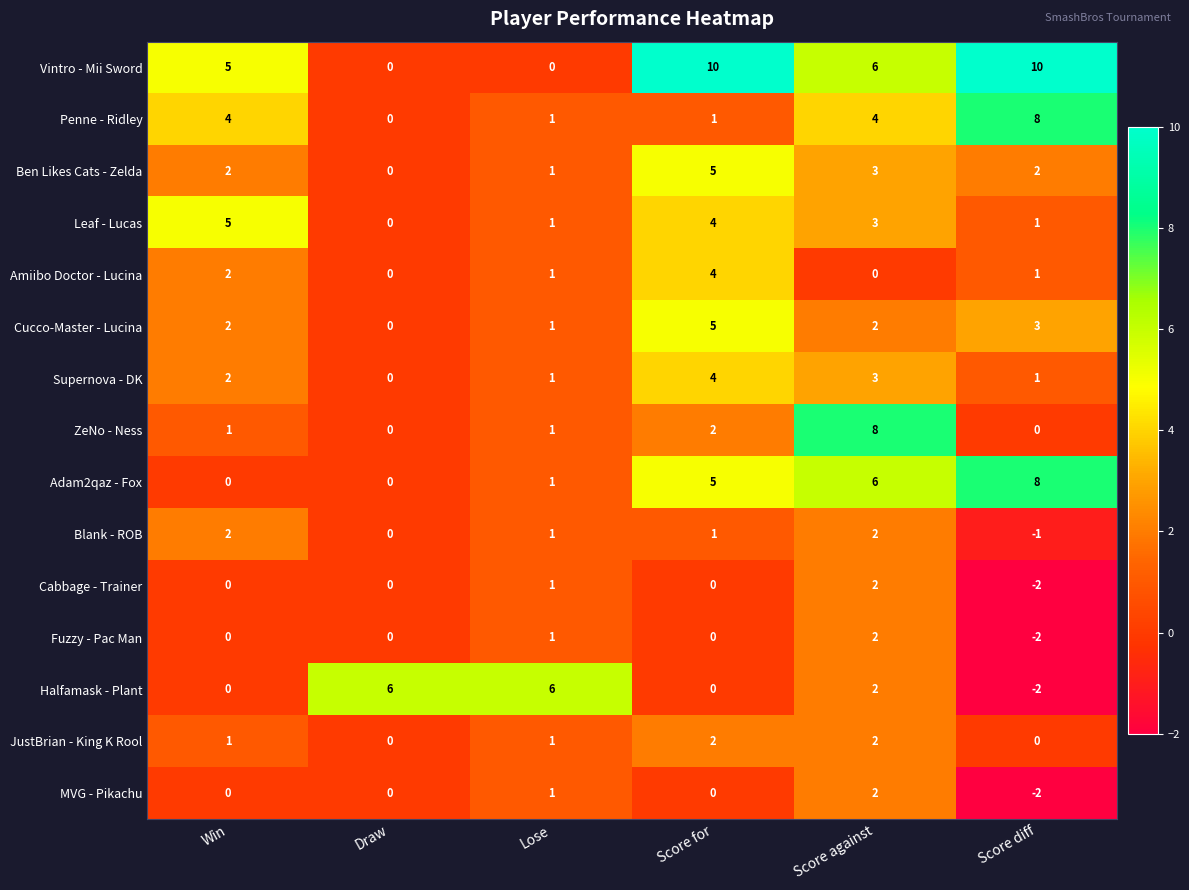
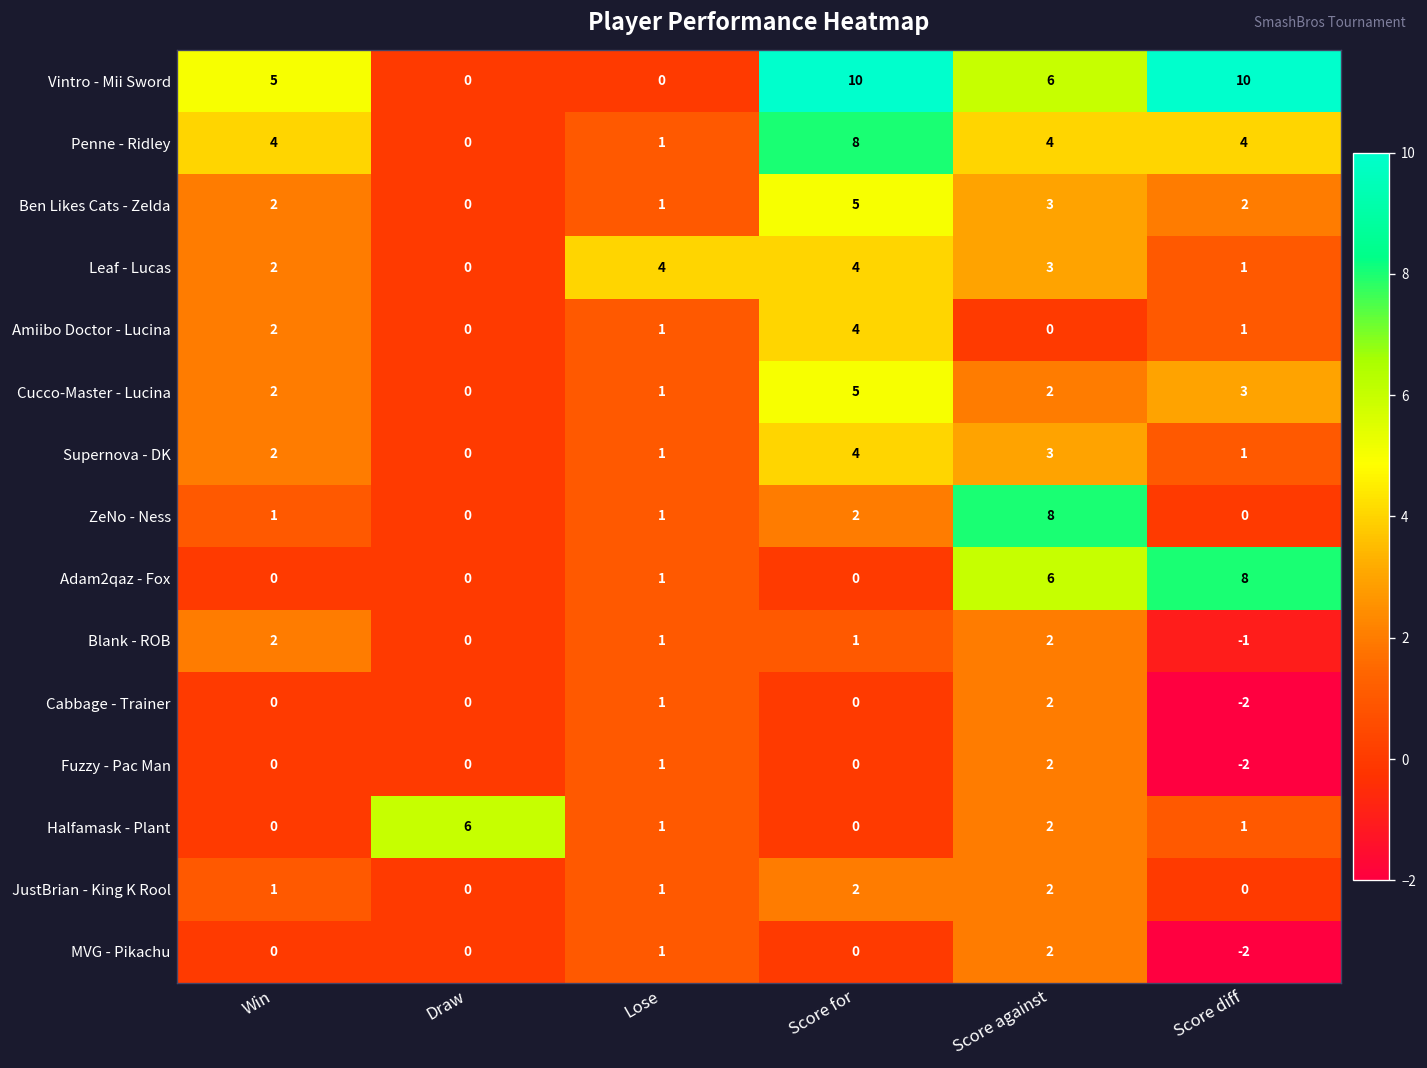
Penne - Ridley, Score for: 1 -> 8
Penne - Ridley, Score diff: 8 -> 4
Leaf - Lucas, Win: 5 -> 2
Leaf - Lucas, Lose: 1 -> 4
Adam2qaz - Fox, Score for: 5 -> 0
Halfamask - Plant, Lose: 6 -> 1
Halfamask - Plant, Score diff: -2 -> 1
